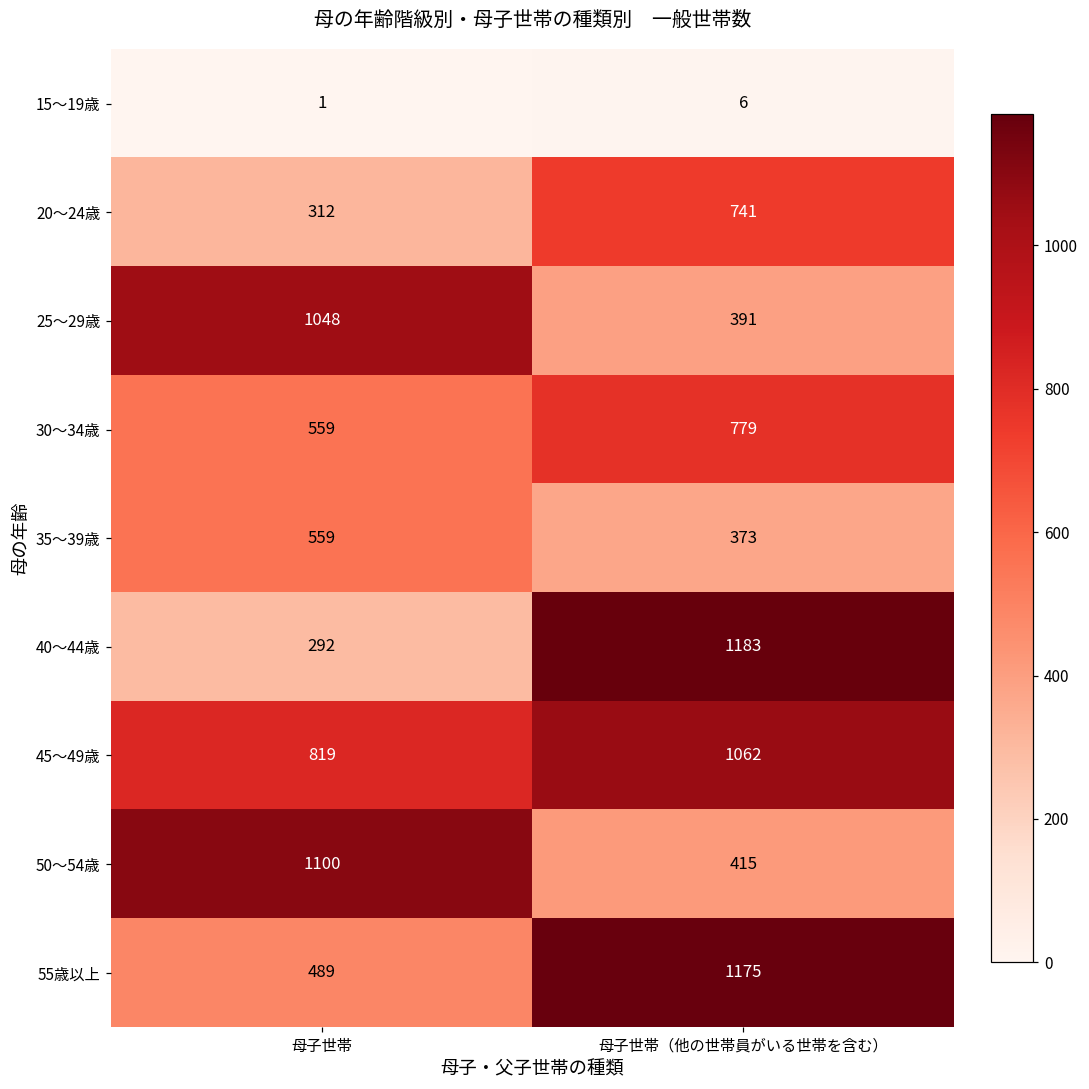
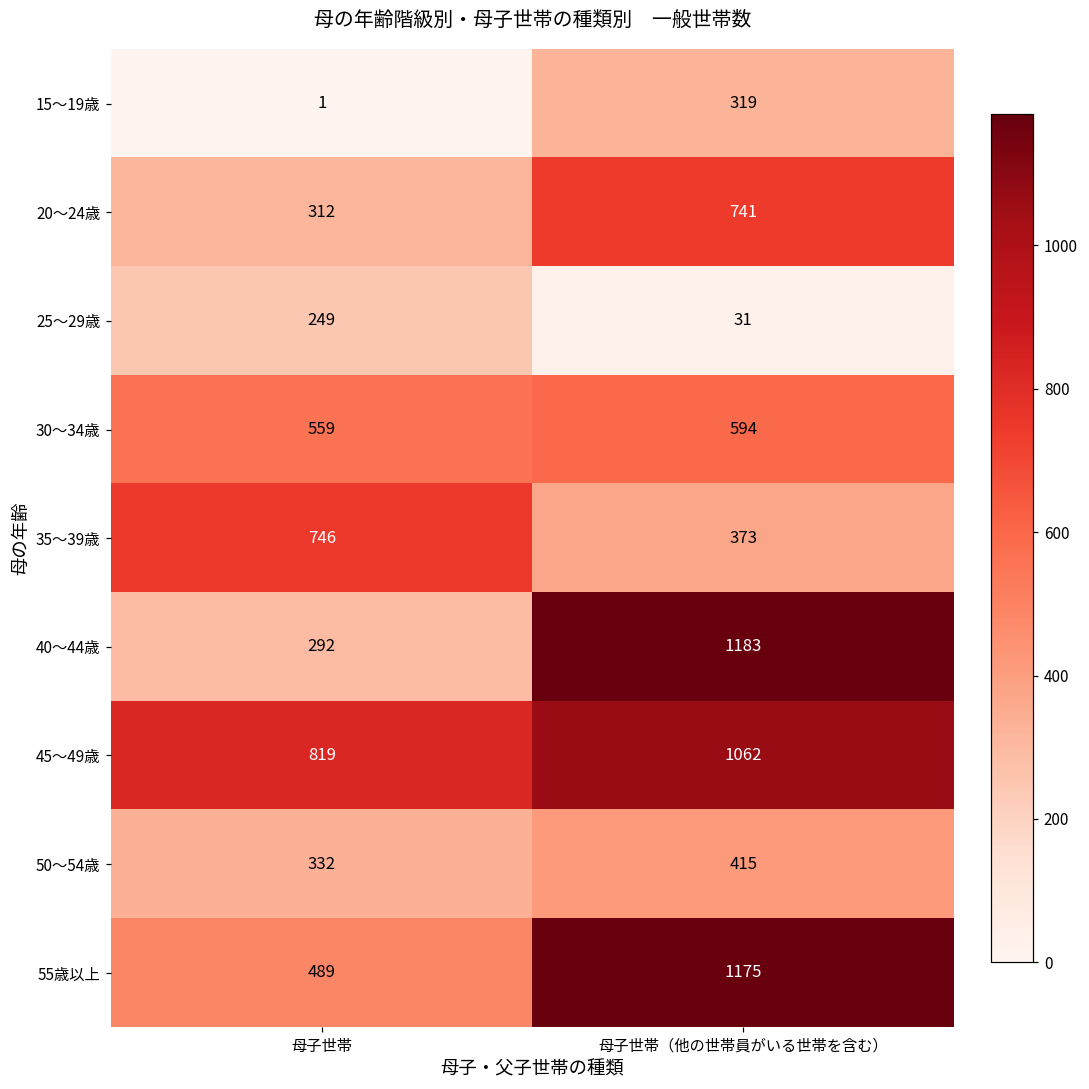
15～19歳, 母子世帯（他の世帯員がいる世帯を含む）: 6 -> 319
25～29歳, 母子世帯: 1048 -> 249
25～29歳, 母子世帯（他の世帯員がいる世帯を含む）: 391 -> 31
30～34歳, 母子世帯（他の世帯員がいる世帯を含む）: 779 -> 594
35～39歳, 母子世帯: 559 -> 746
50～54歳, 母子世帯: 1100 -> 332
